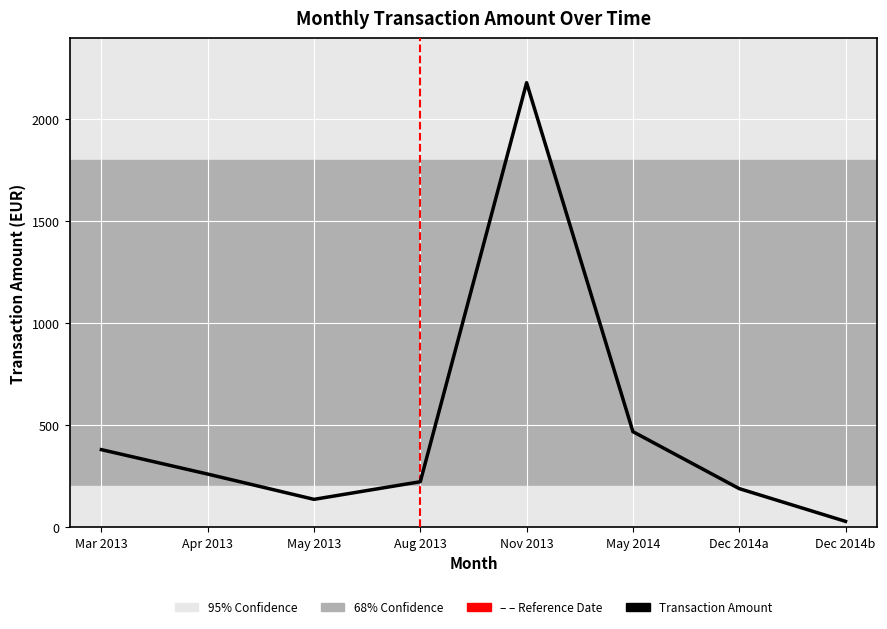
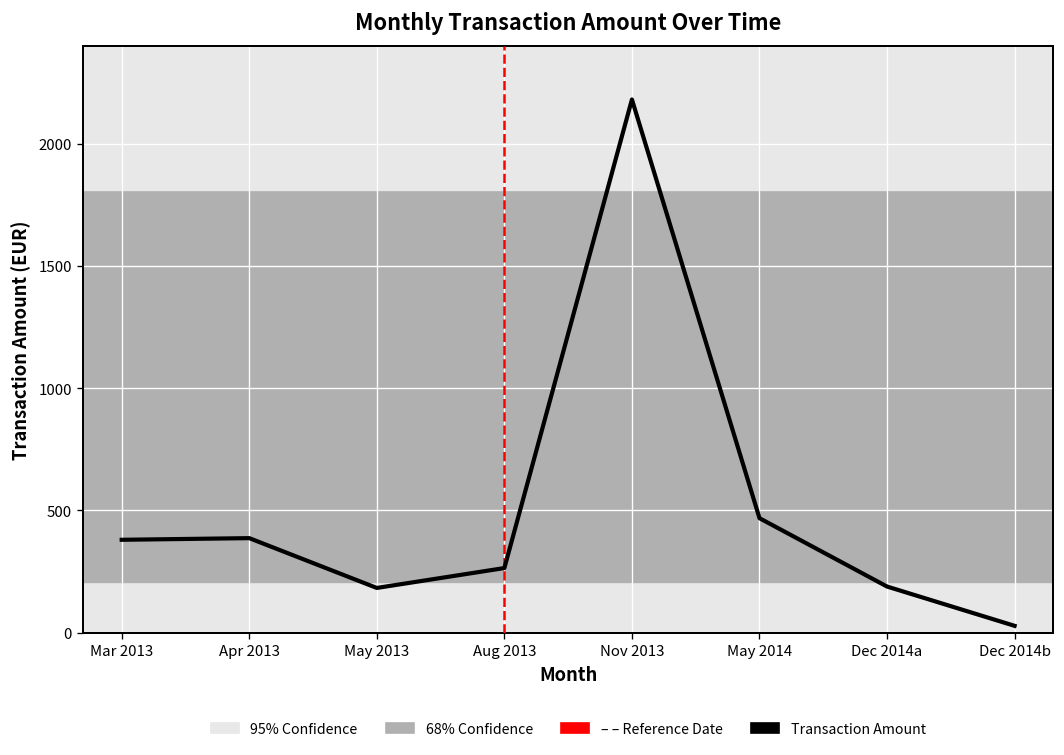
Apr 2013: 260 -> 390
May 2013: 140 -> 180
Aug 2013: 220 -> 260
